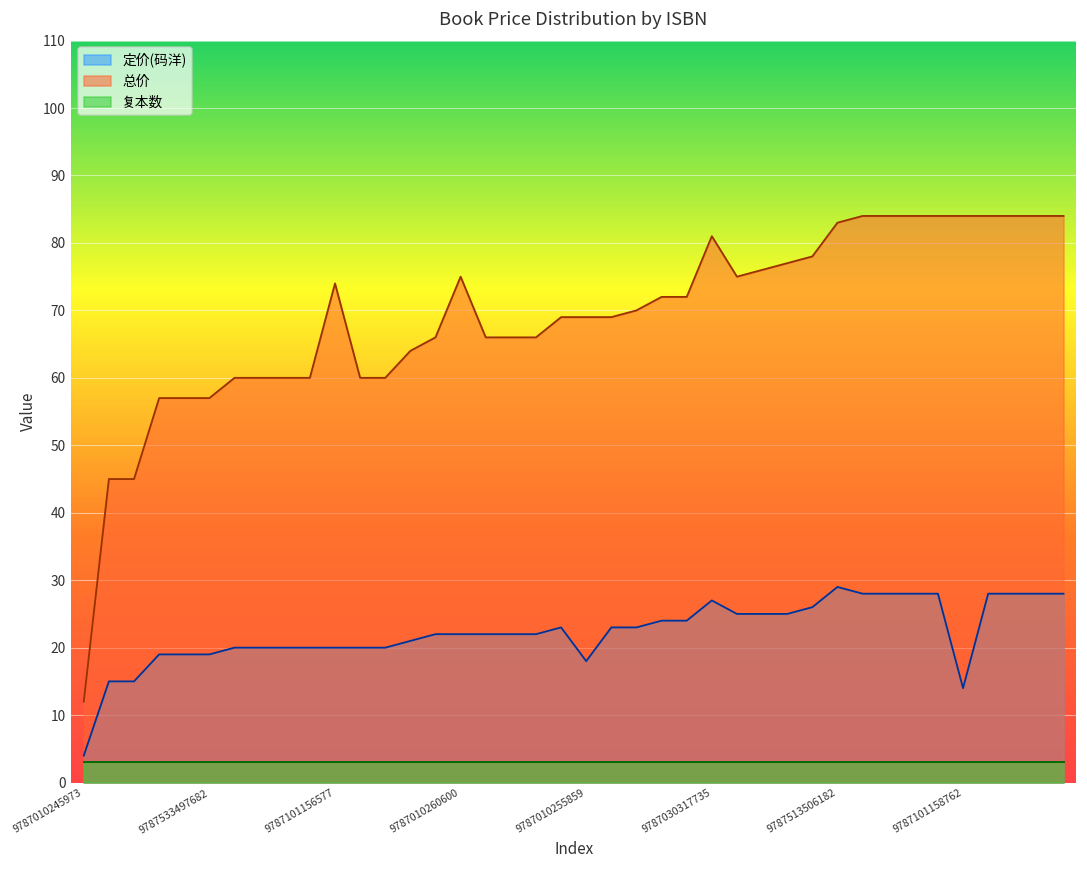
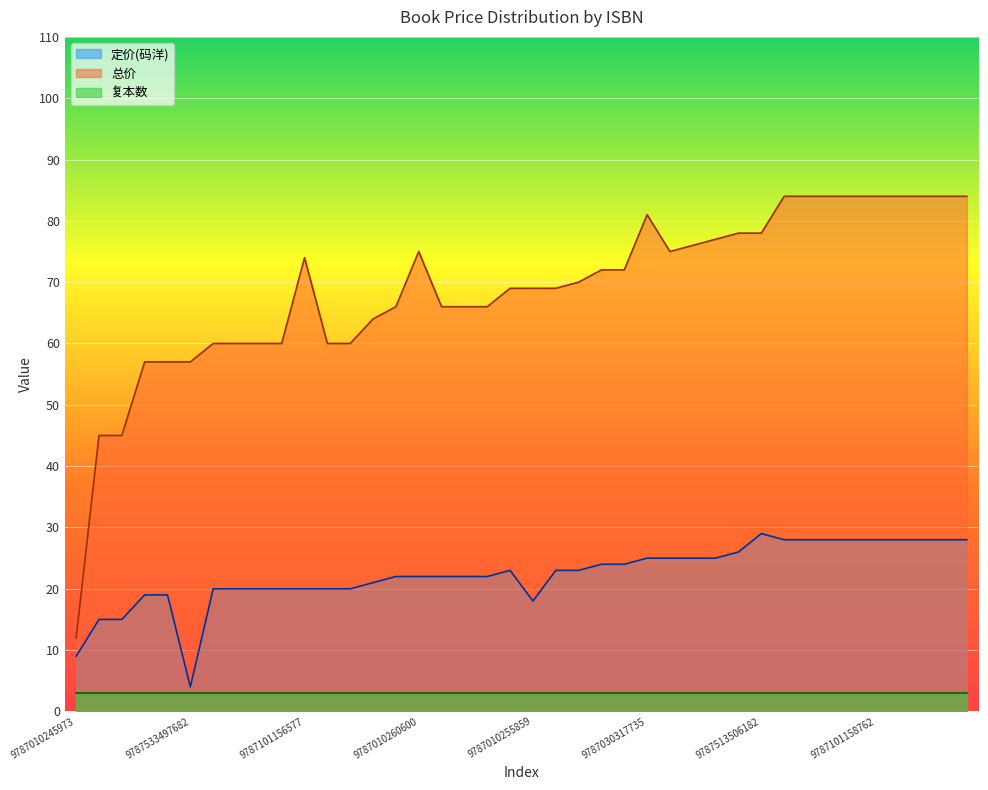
定价(码洋), 9787010245973: 4 -> 9
定价(码洋), 9787533497682: 19 -> 4
定价(码洋), 9787030317735: 27 -> 25
总价, 9787513506182: 83 -> 78
定价(码洋), 9787101158762: 14 -> 28
